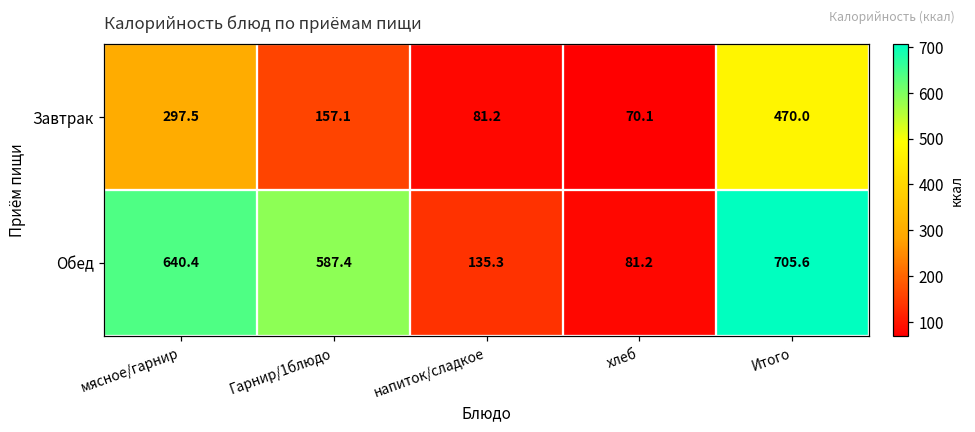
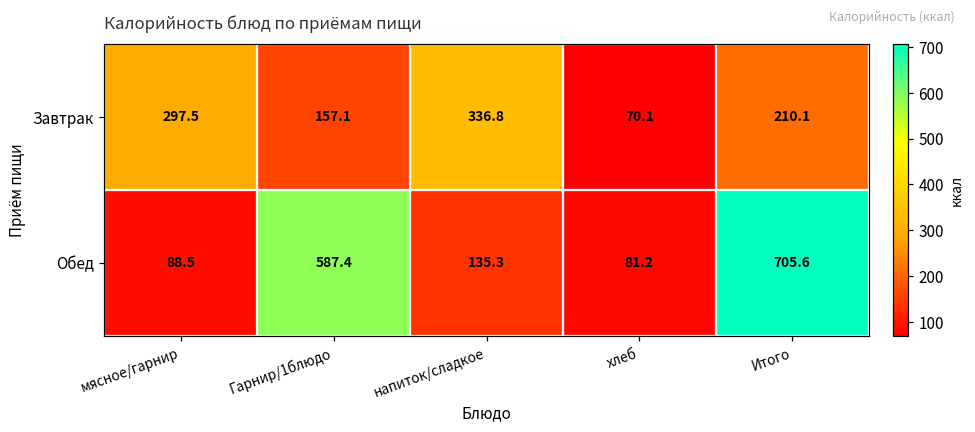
Завтрак, напиток/сладкое: 81.2 -> 336.8
Завтрак, Итого: 470.0 -> 210.1
Обед, мясное/гарнир: 640.4 -> 88.5
